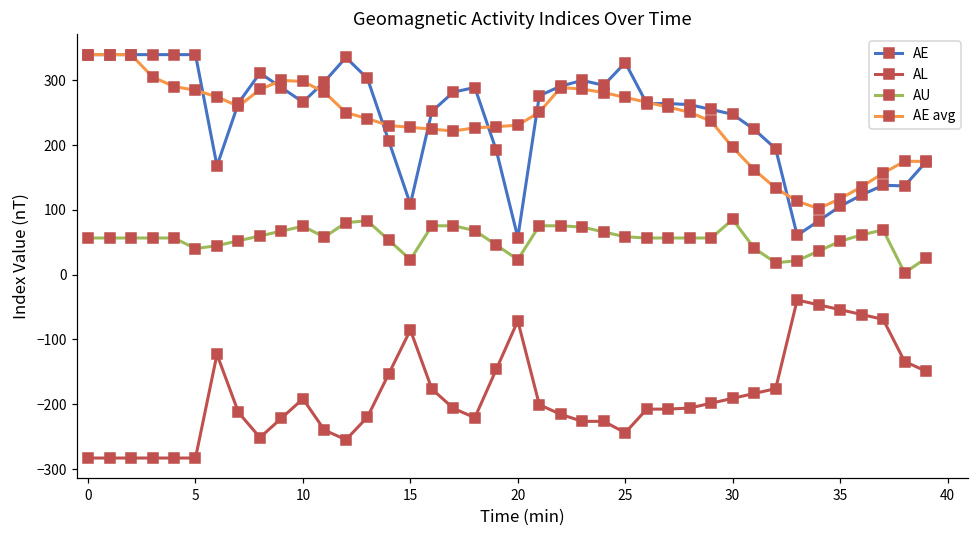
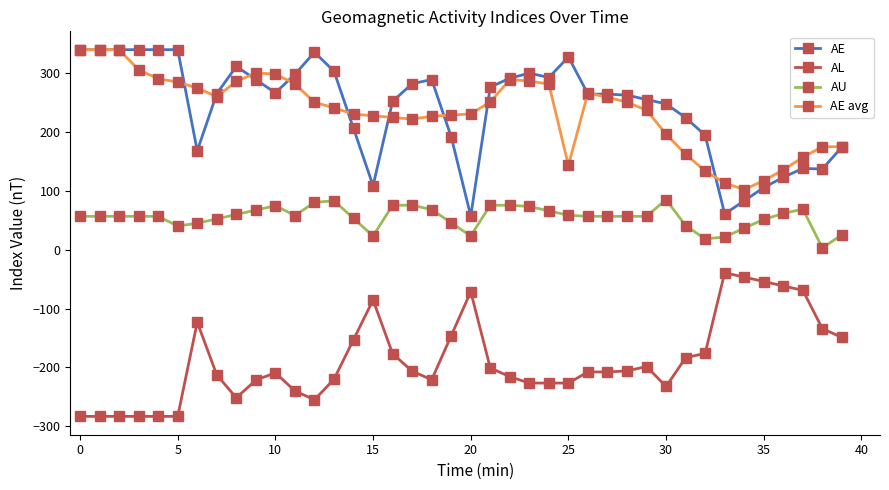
AL, 10: -190 -> -210
AL, 25: -240 -> -230
AE avg, 25: 270 -> 140
AL, 30: -190 -> -230
